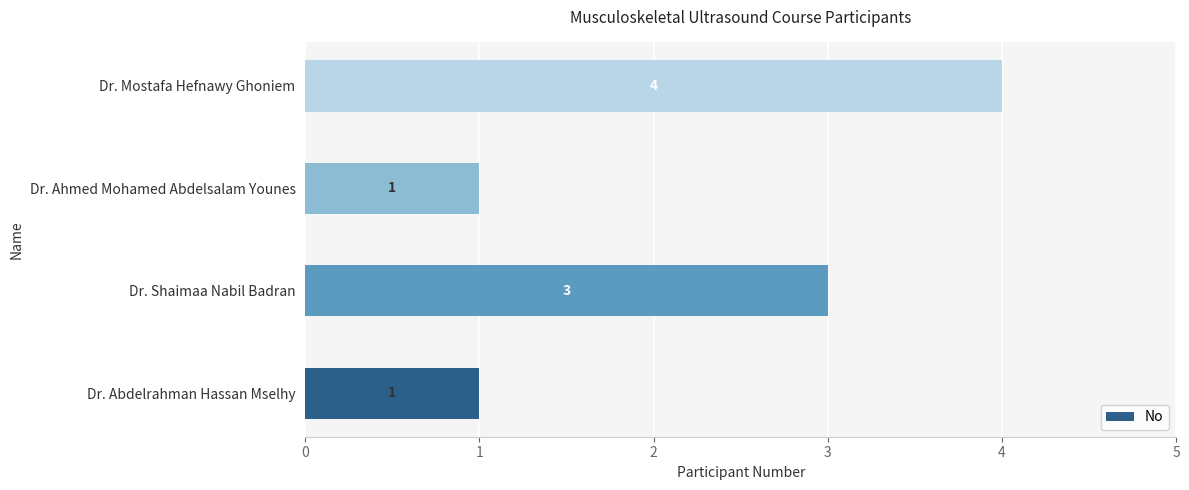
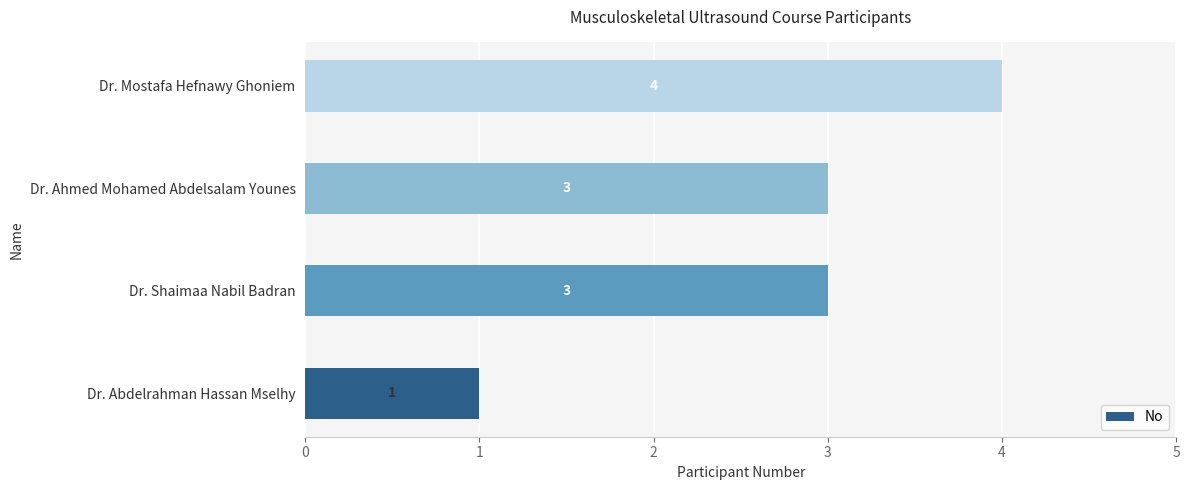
Dr. Ahmed Mohamed Abdelsalam Younes: 1 -> 3
